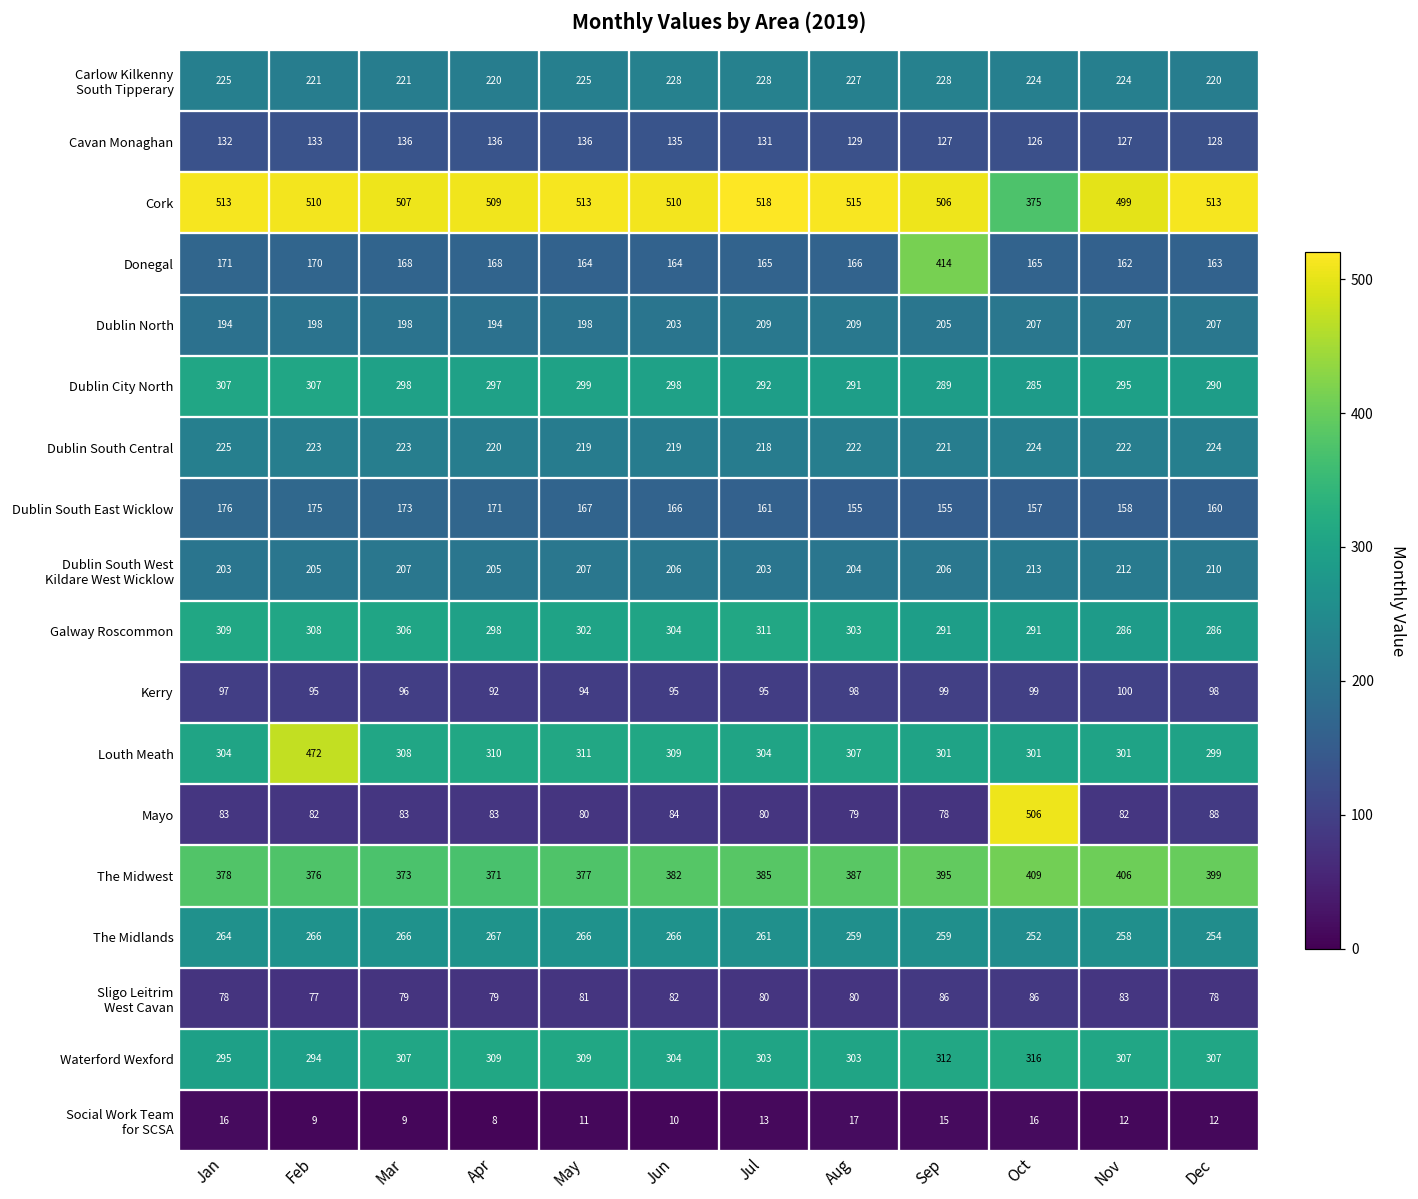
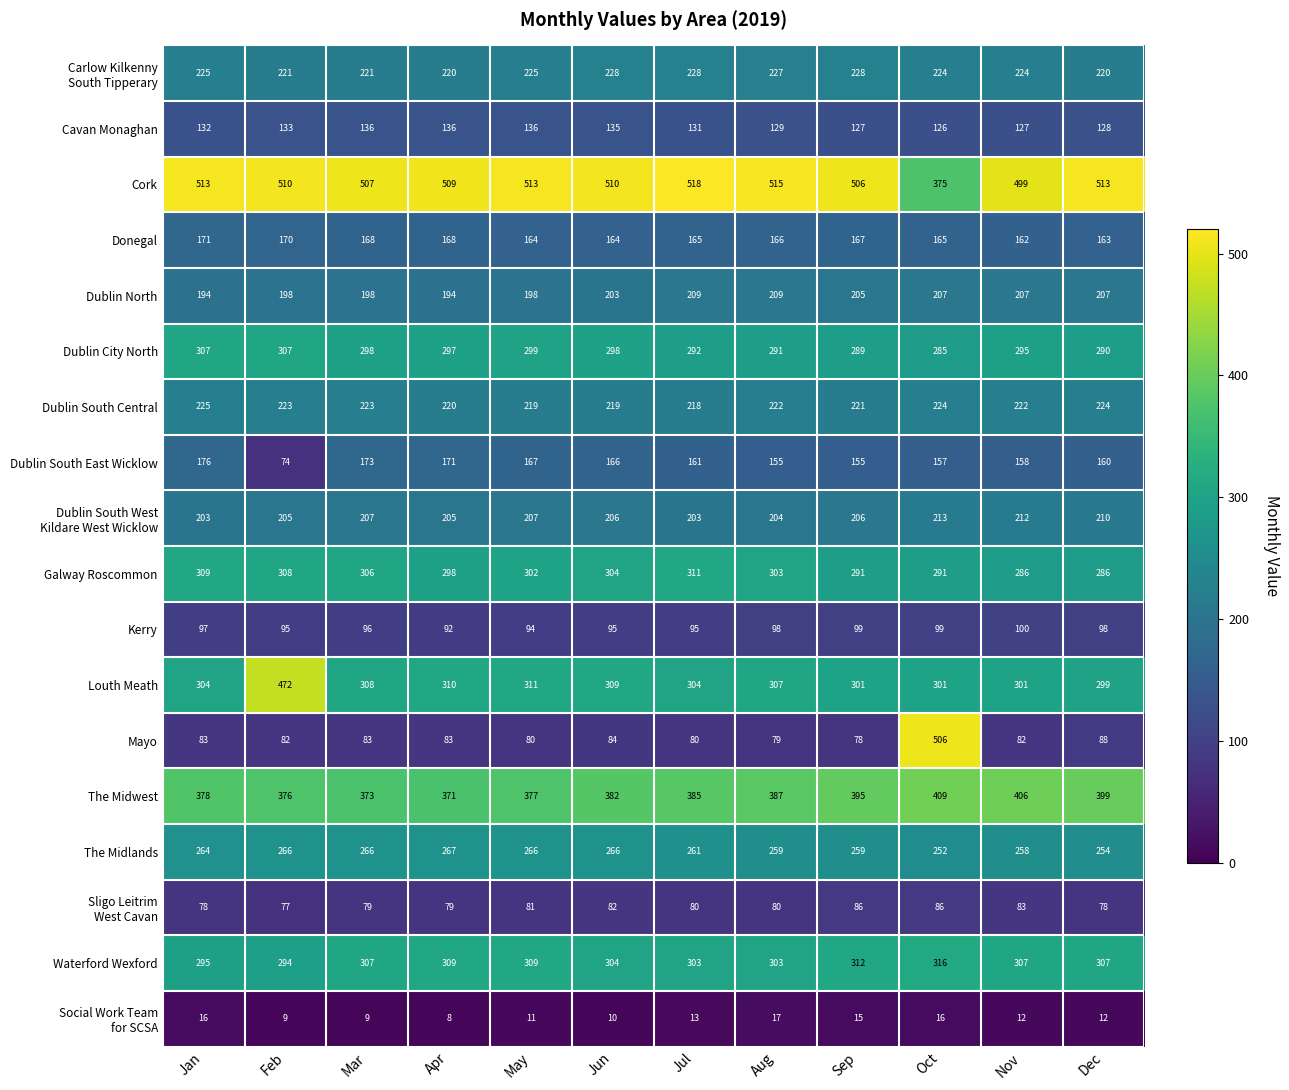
Donegal, Sep: 414 -> 167
Dublin South East Wicklow, Feb: 175 -> 74
